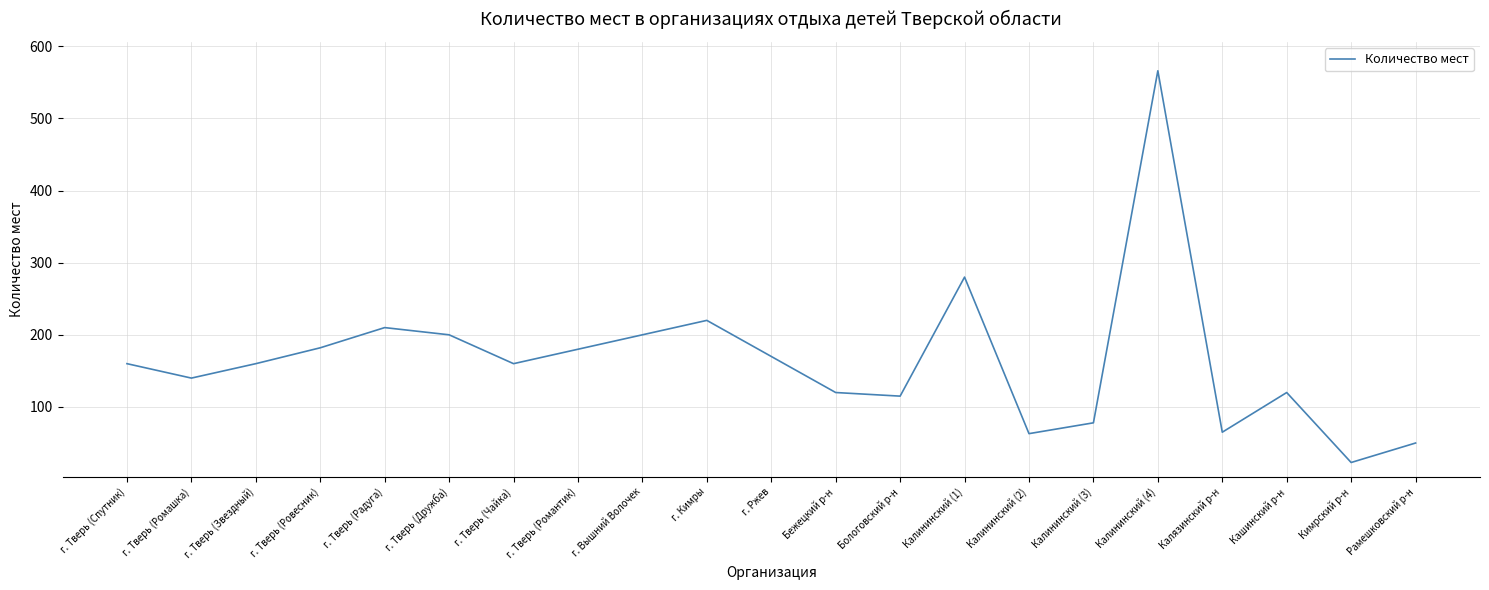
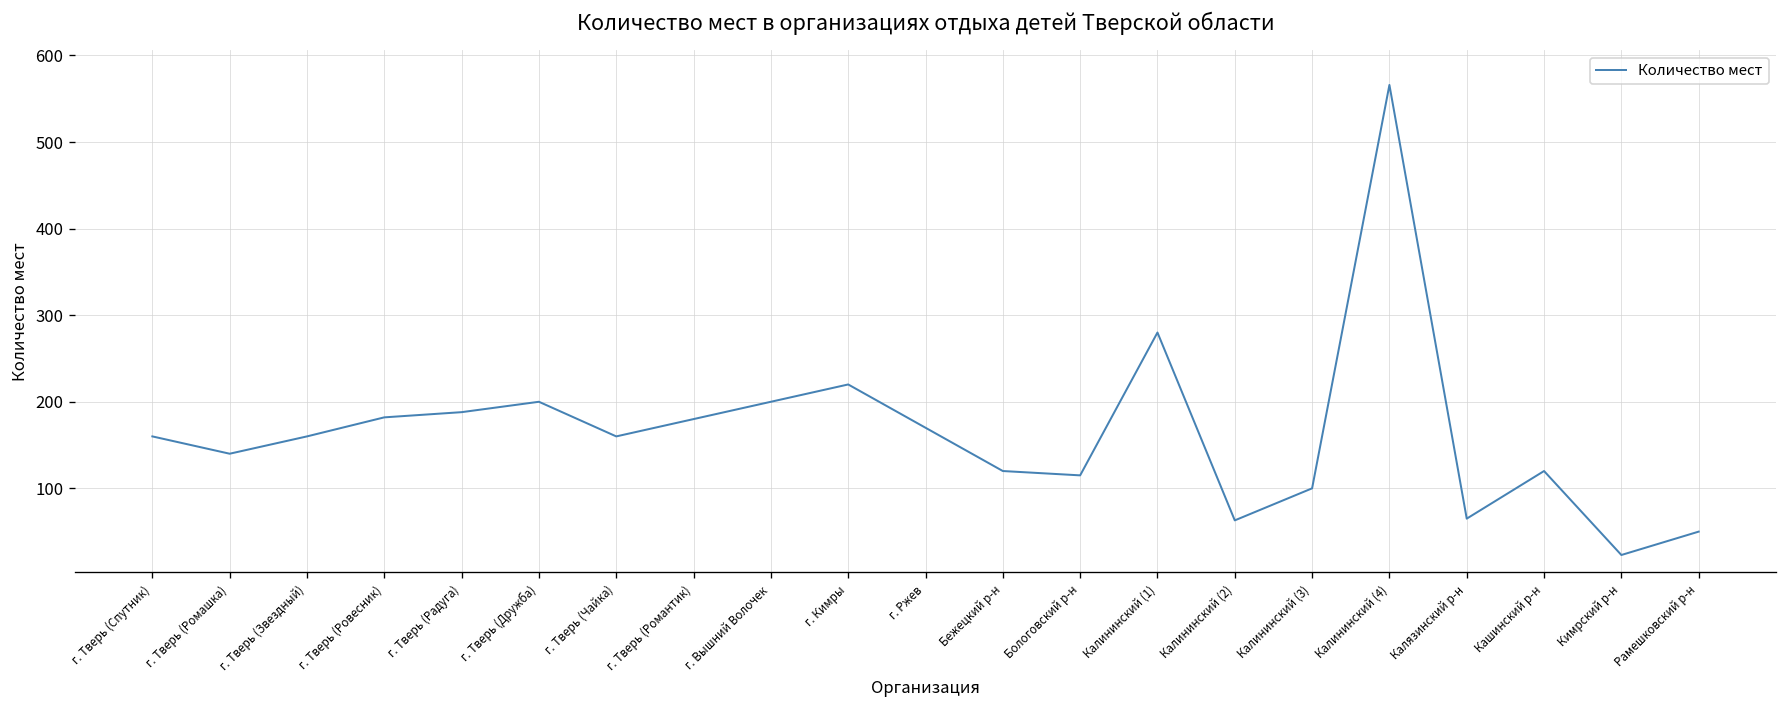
г. Тверь (Радуга): 210 -> 190
Калининский (3): 80 -> 100
